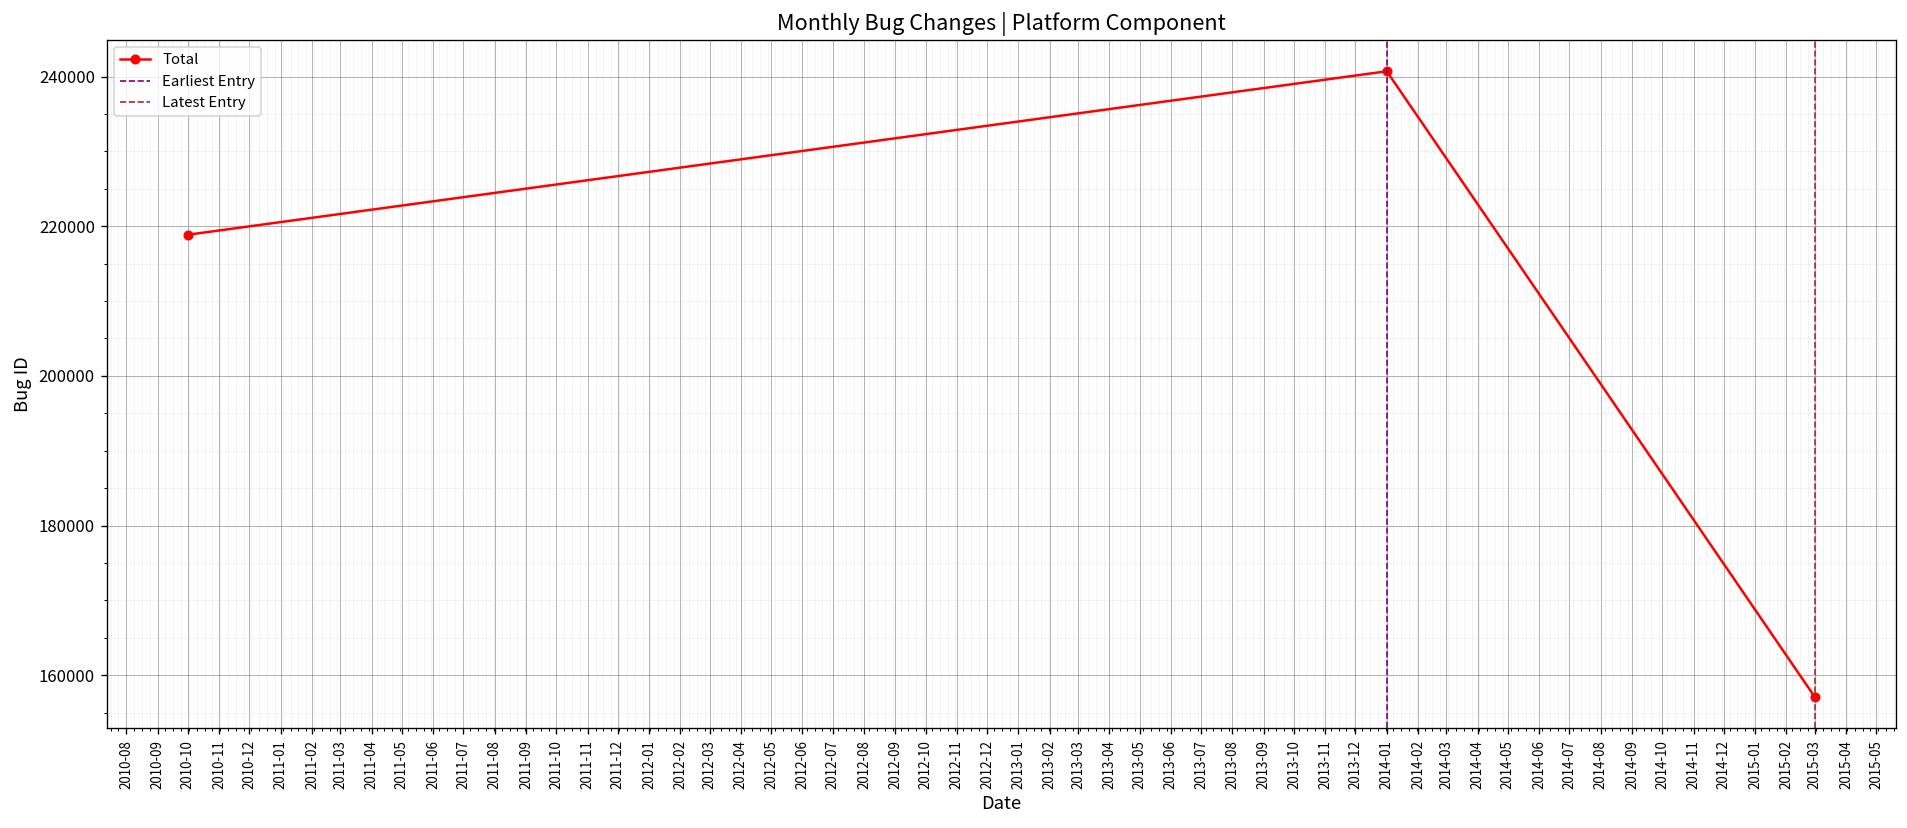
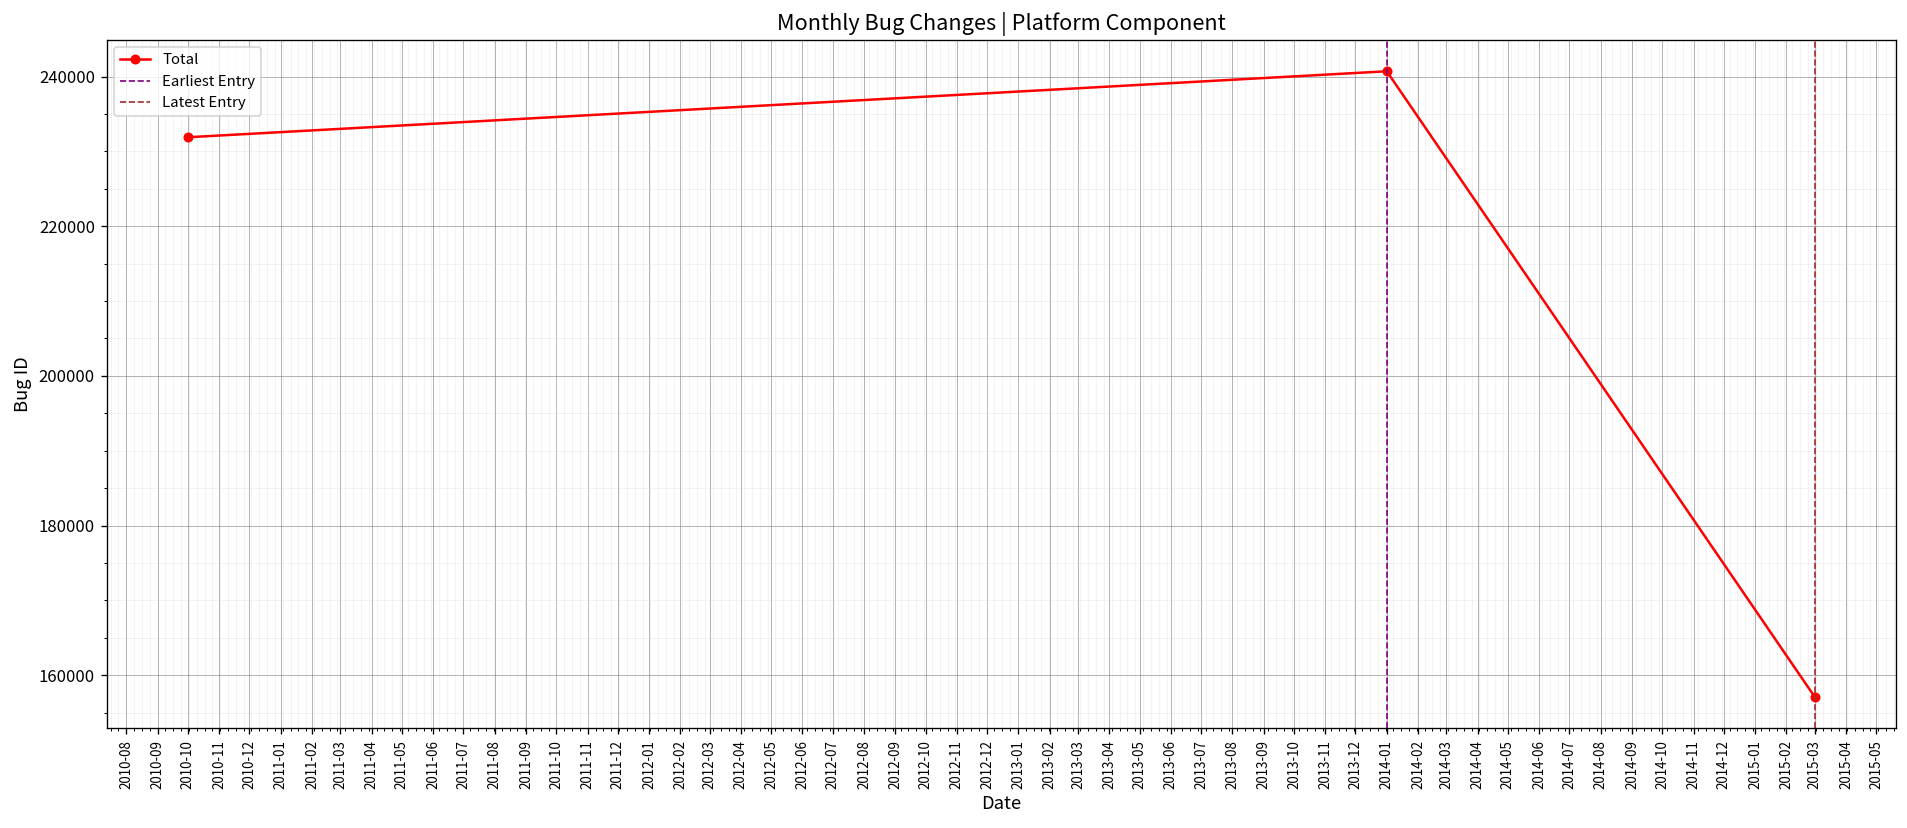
2010-10: 219000 -> 232000
